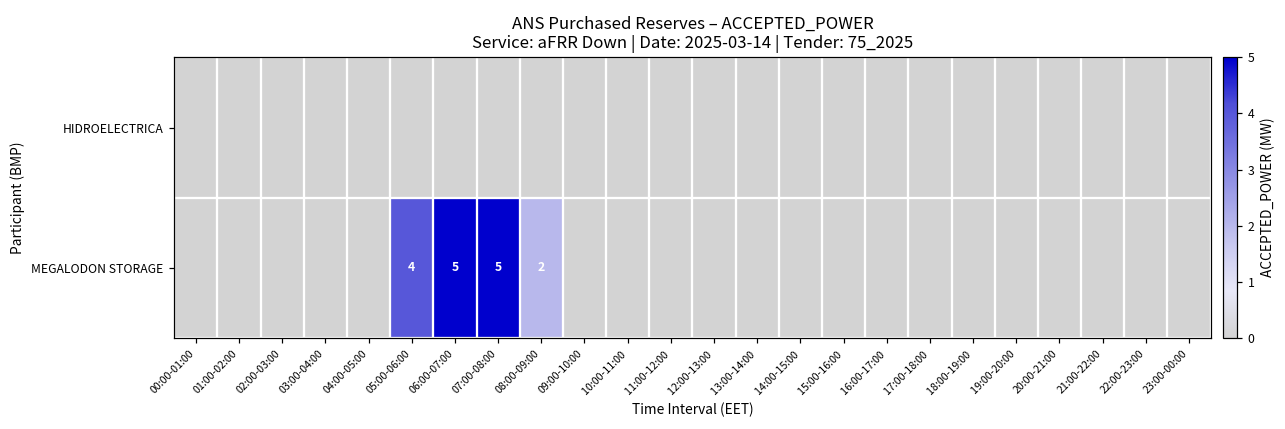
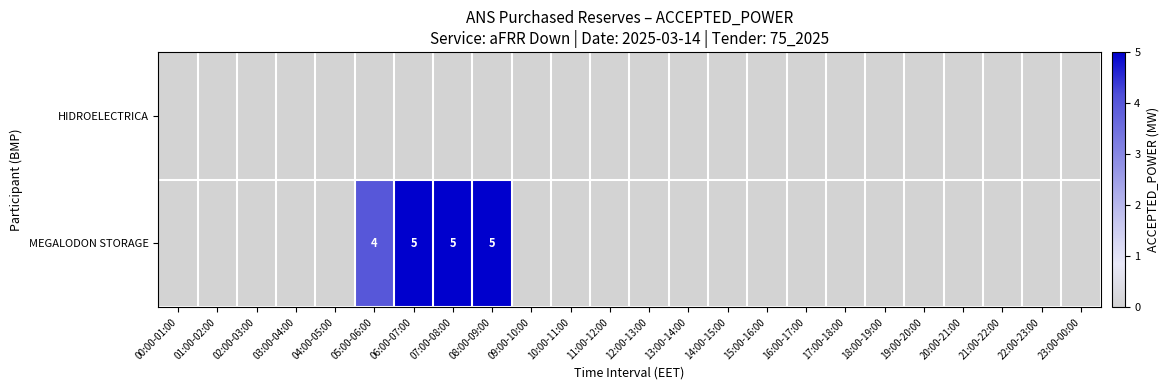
MEGALODON STORAGE, 08:00-09:00: 2 -> 5
